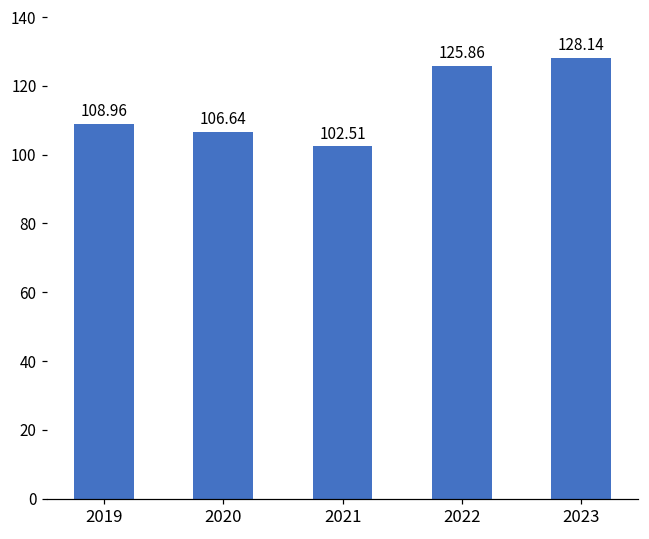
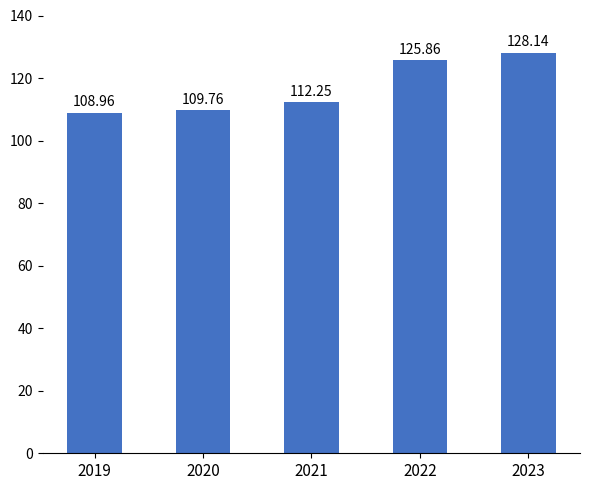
2020: 106.64 -> 109.76
2021: 102.51 -> 112.25
